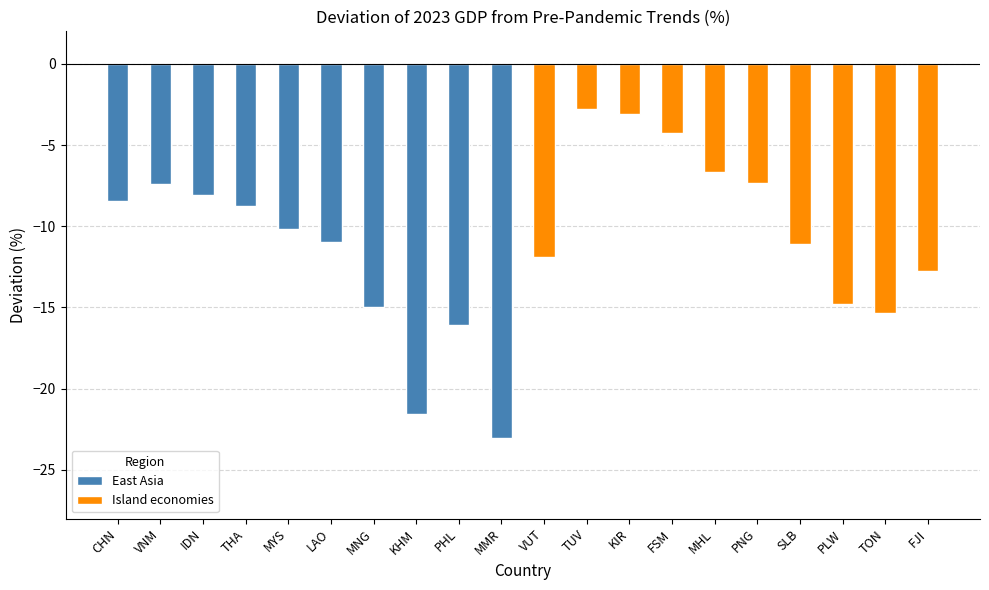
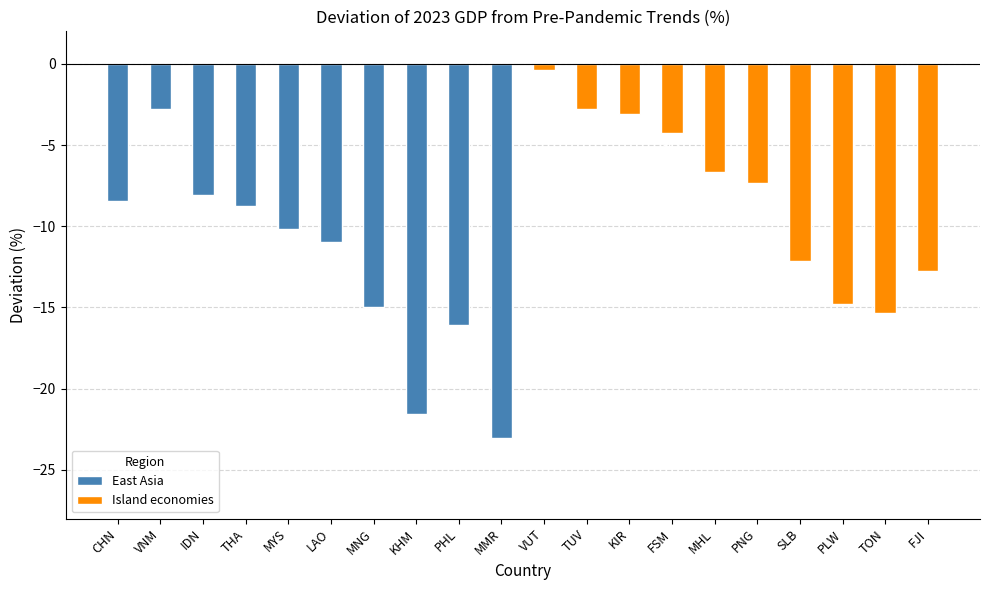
East Asia, VNM: -7.4 -> -2.8
Island economies, VUT: -11.9 -> -0.4
Island economies, SLB: -11.1 -> -12.1
